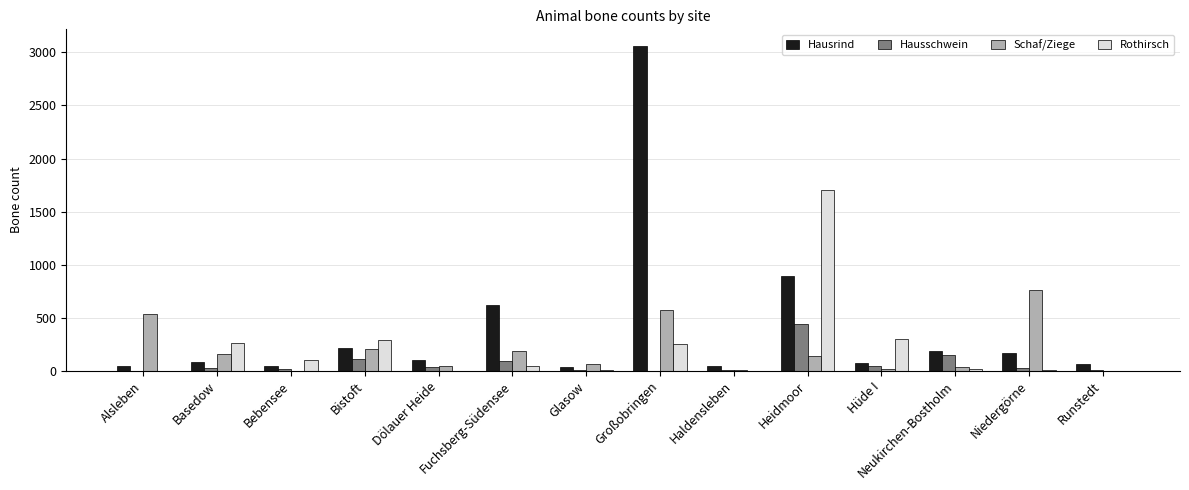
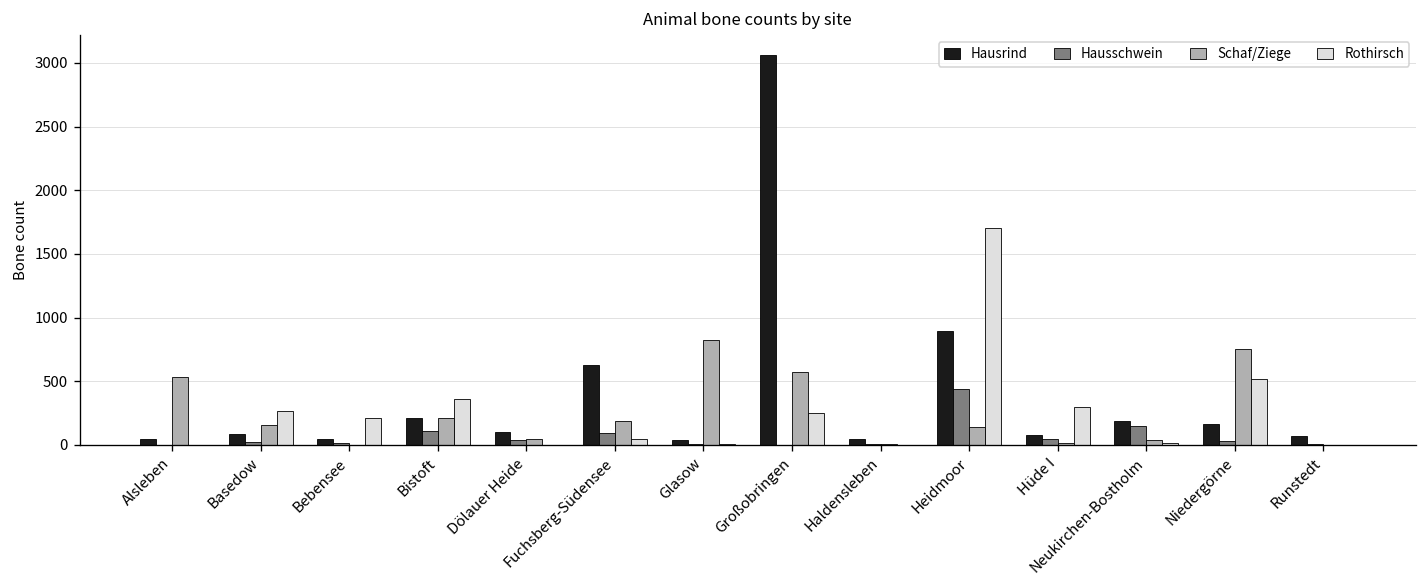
Rothirsch, Bebensee: 100 -> 210
Rothirsch, Bistoft: 290 -> 360
Schaf/Ziege, Glasow: 70 -> 820
Rothirsch, Niedergörne: 10 -> 520
